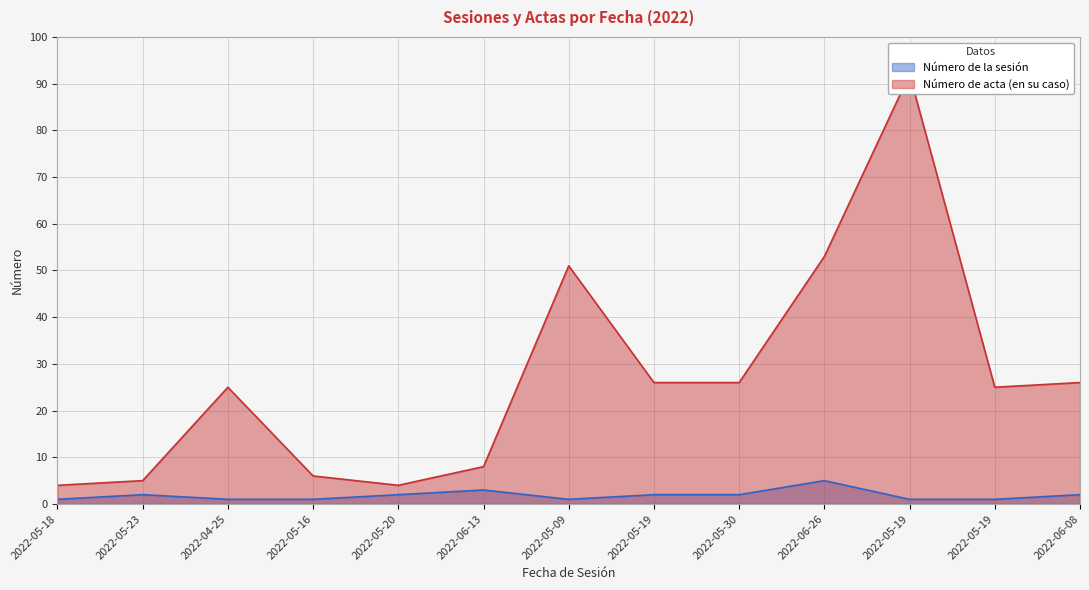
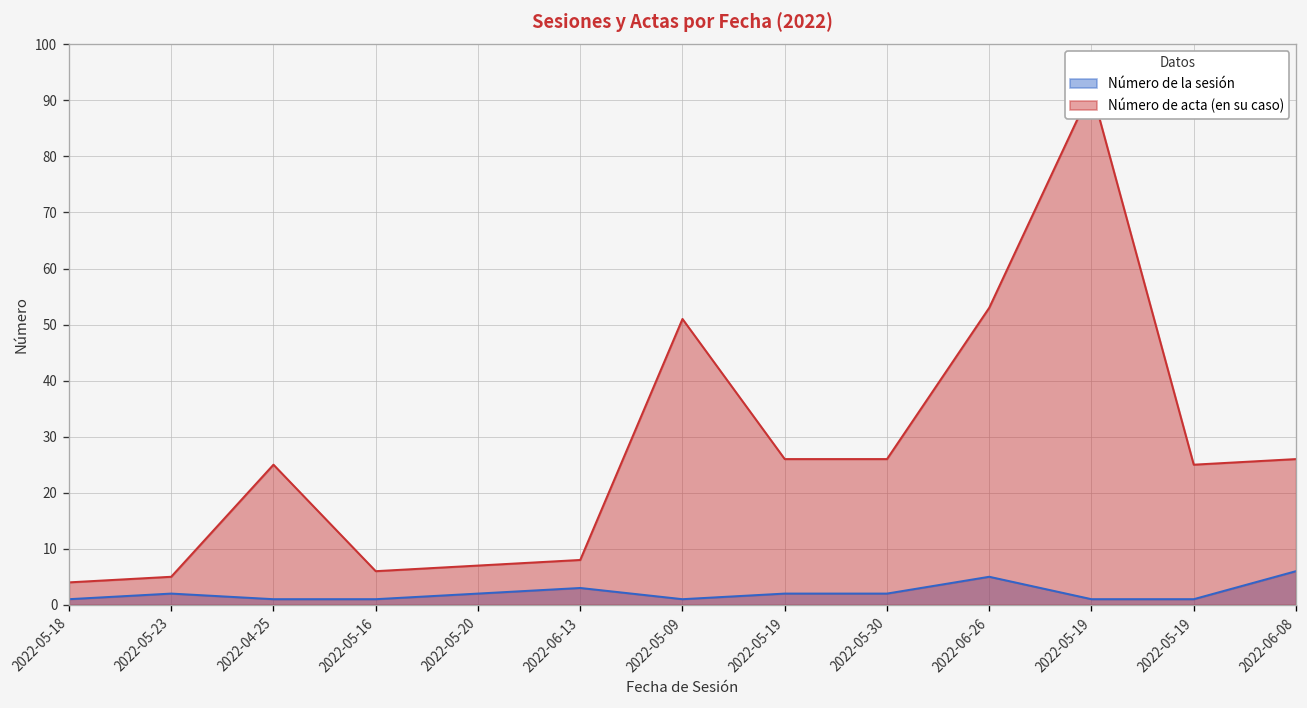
Número de acta (en su caso), 2022-05-20: 4 -> 7
Número de la sesión, 2022-06-08: 2 -> 6
